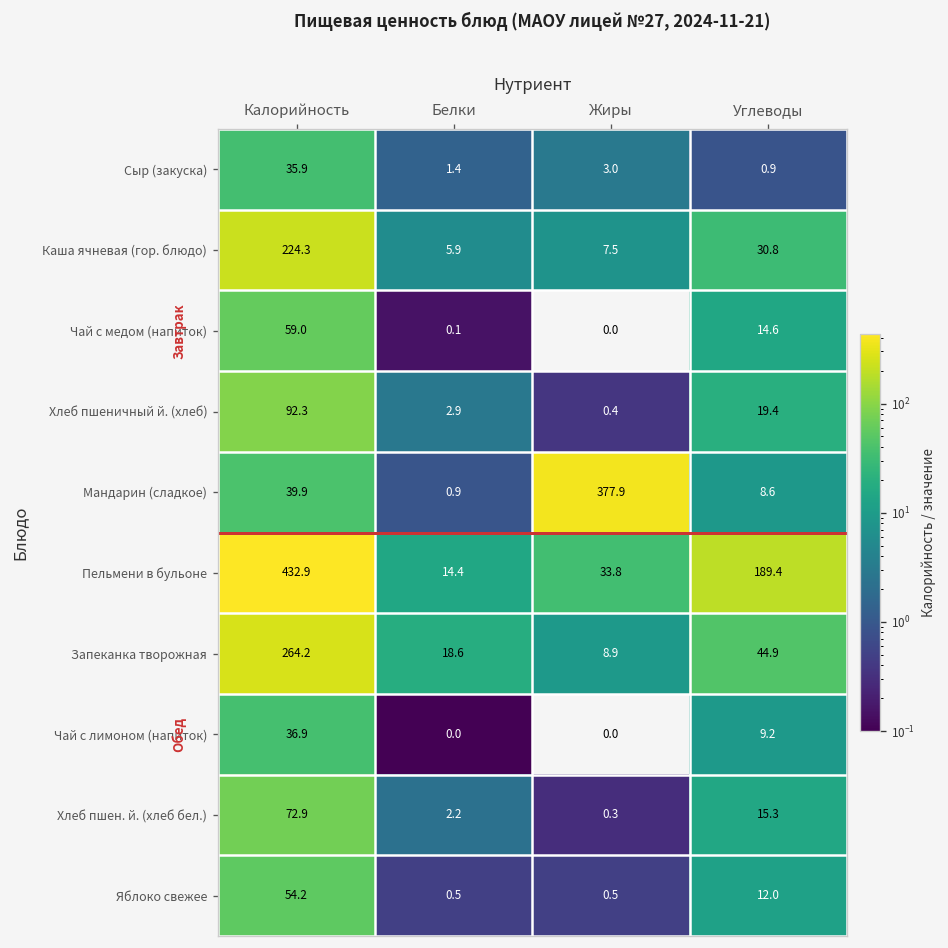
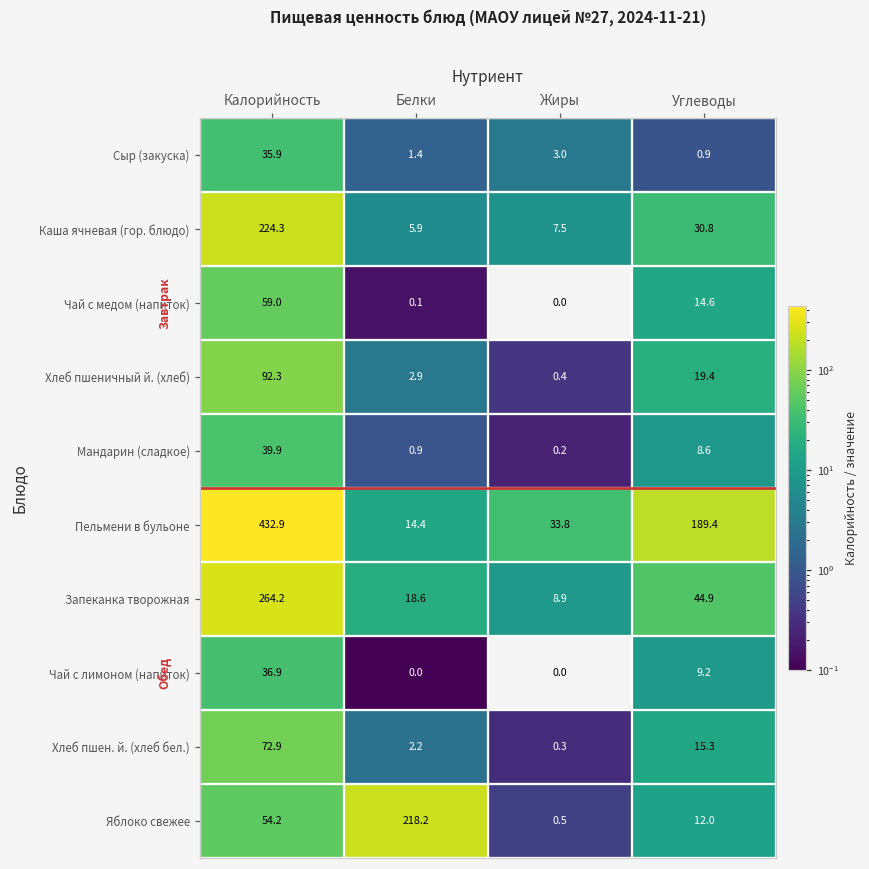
Мандарин (сладкое), Жиры: 377.9 -> 0.2
Яблоко свежее, Белки: 0.5 -> 218.2
